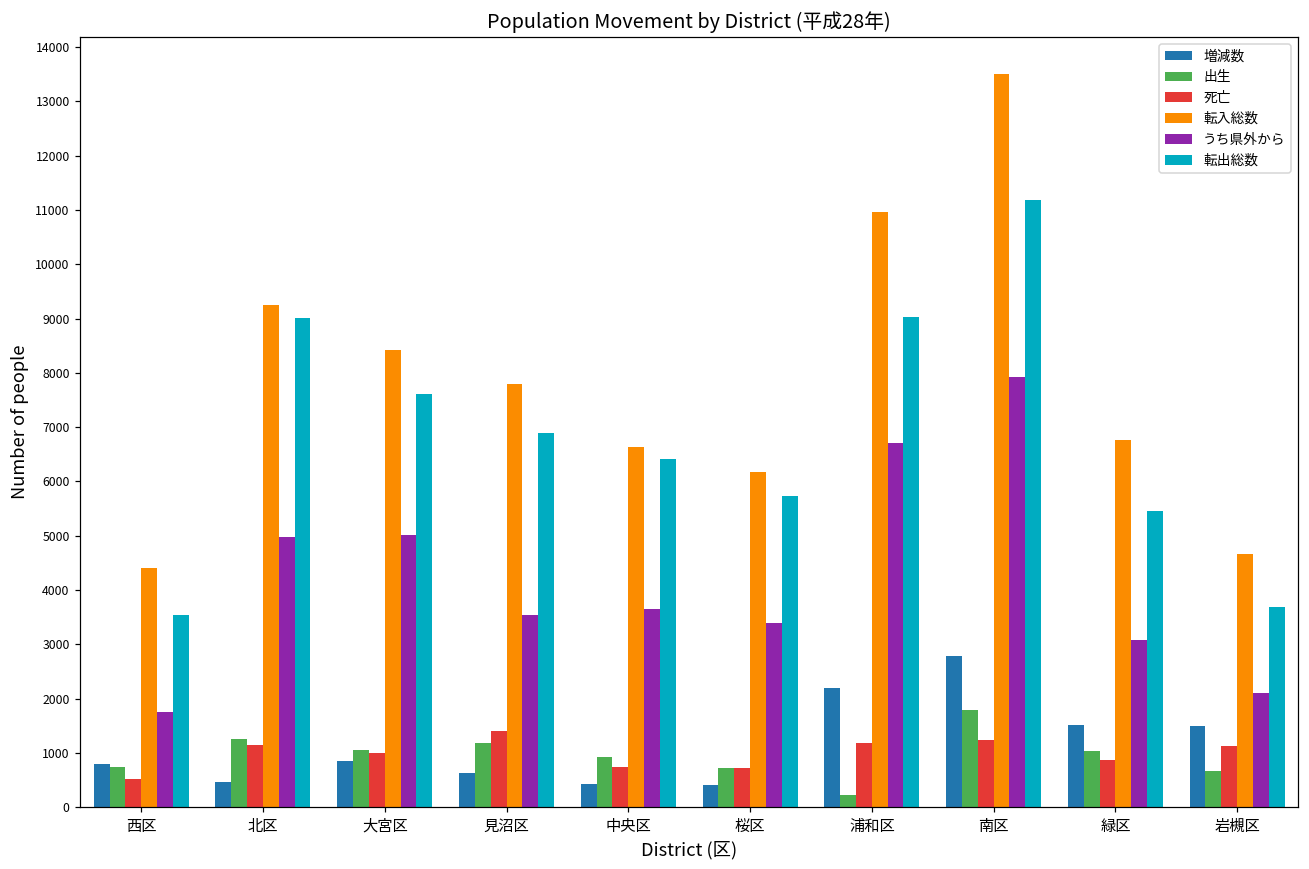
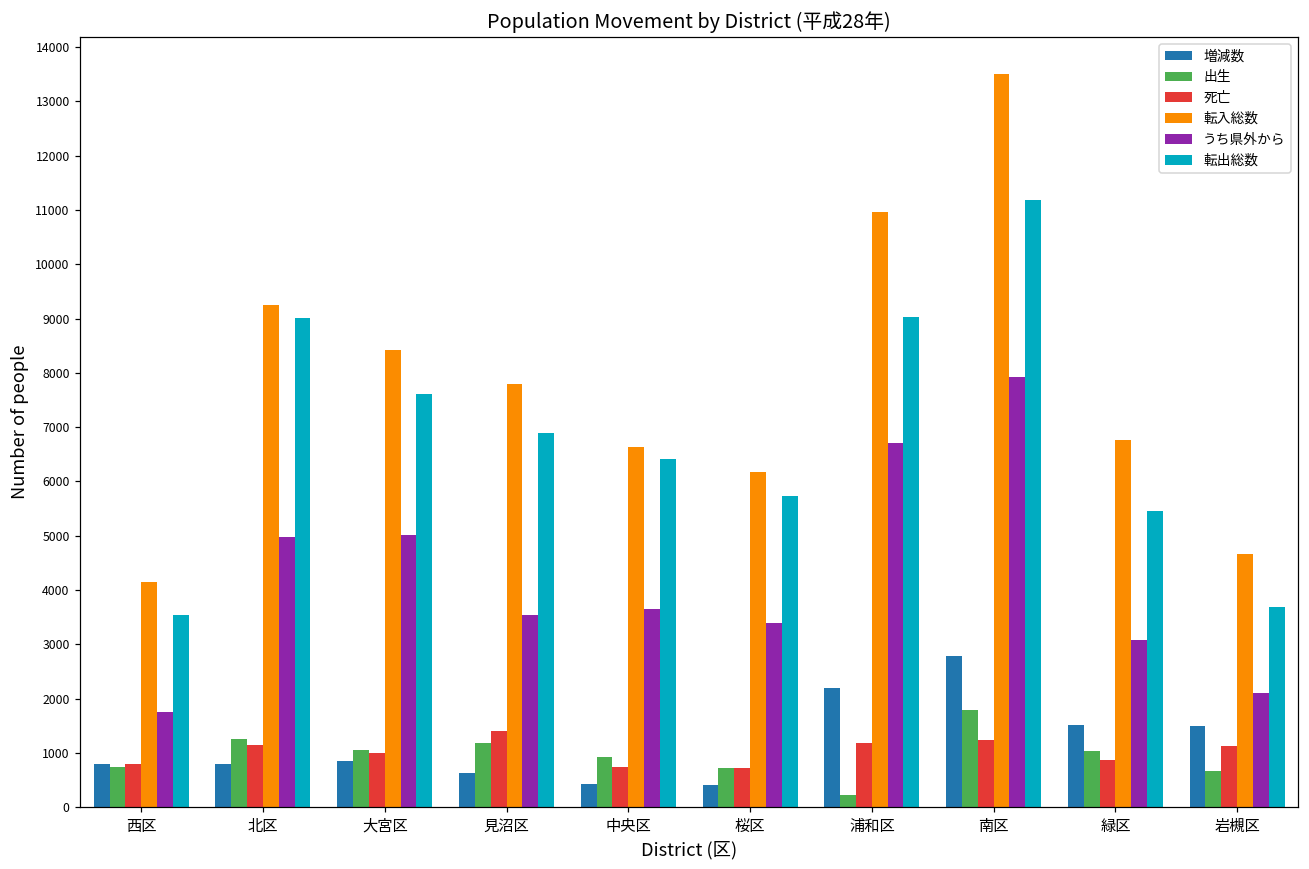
死亡, 西区: 500 -> 800
転入総数, 西区: 4400 -> 4100
増減数, 北区: 500 -> 800
